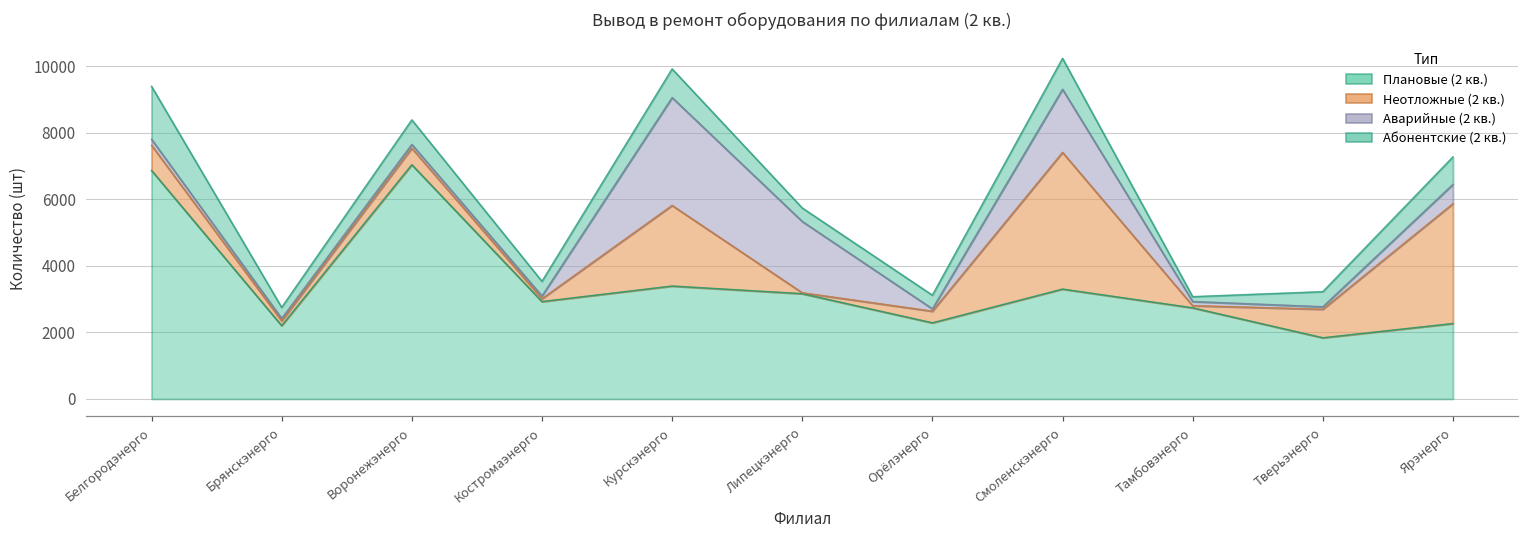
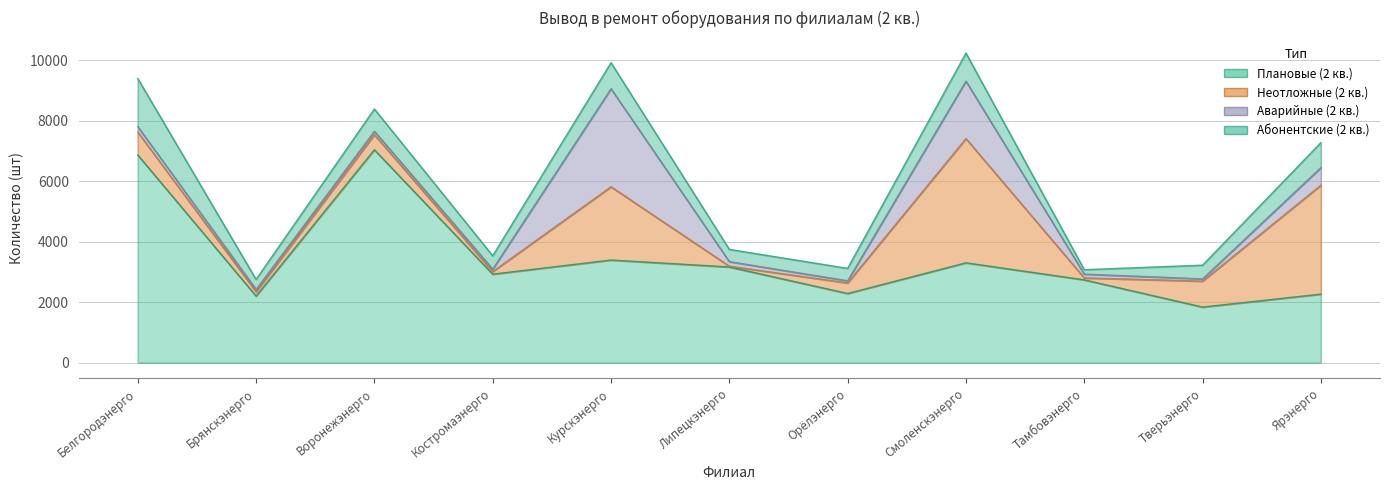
Аварийные (2 кв.), Липецкэнерго: 2100 -> 200
